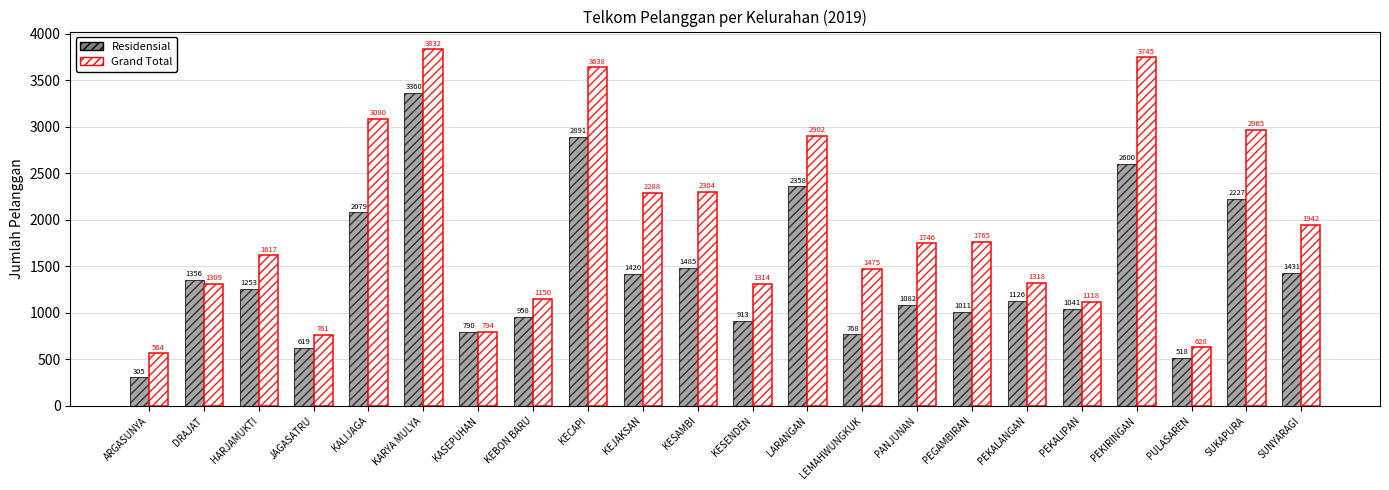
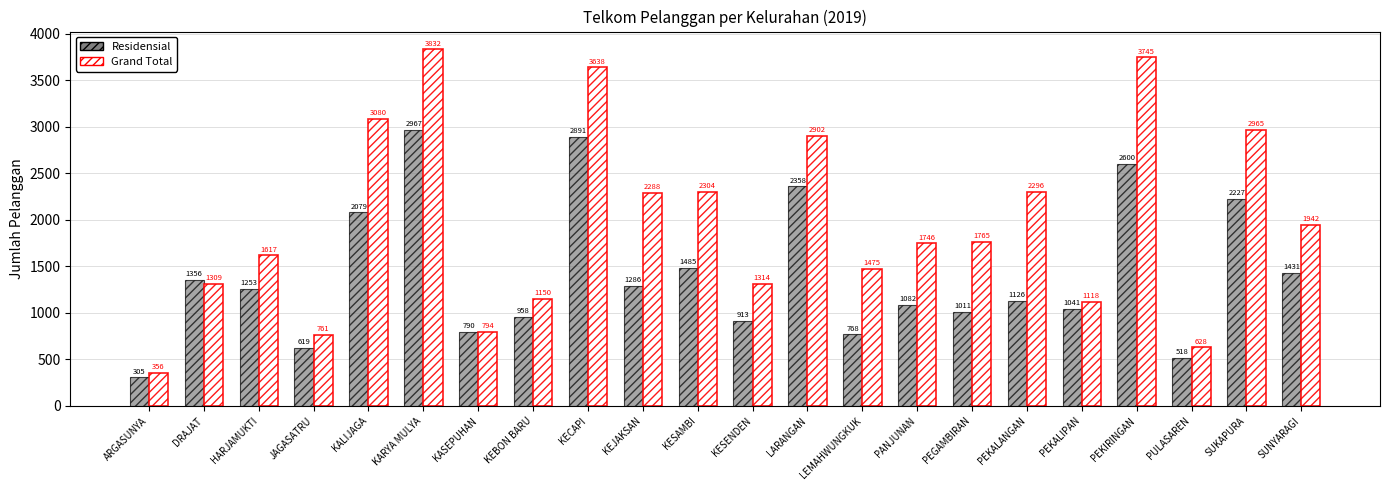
Grand Total, ARGASUNYA: 564 -> 356
Residensial, KARYA MULYA: 3360 -> 2967
Residensial, KEJAKSAN: 1420 -> 1286
Grand Total, PEKALANGAN: 1318 -> 2296
